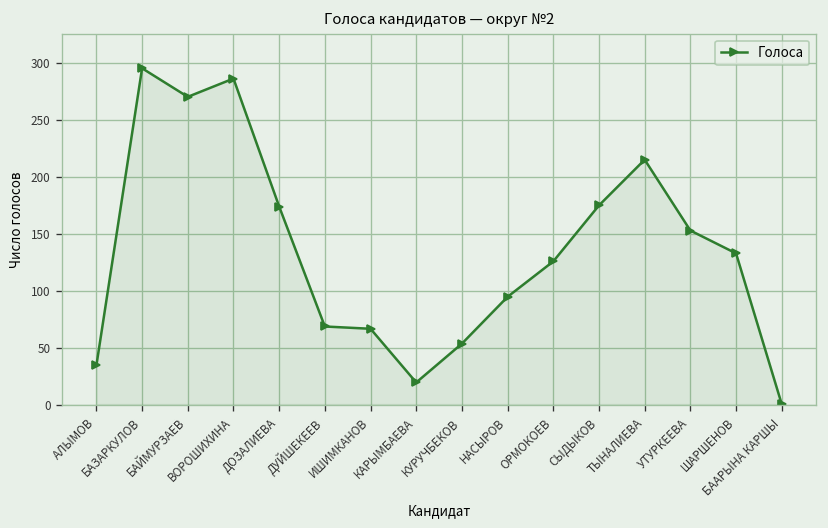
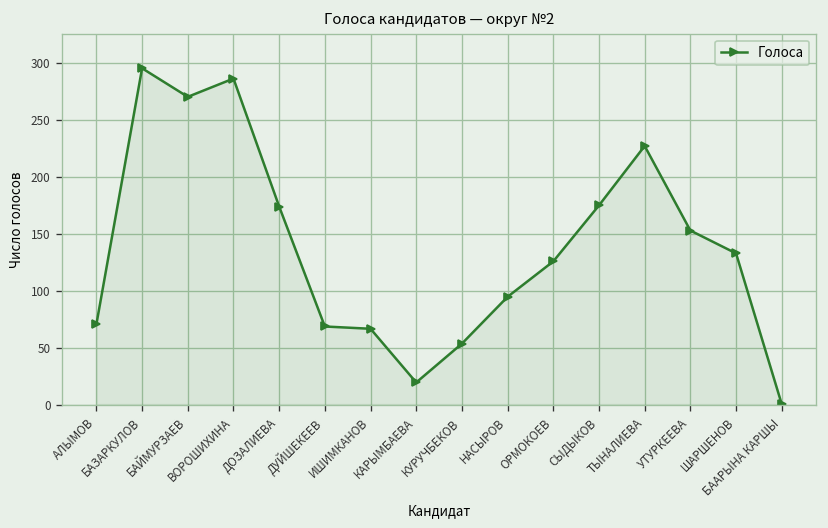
АЛЫМОВ: 40 -> 70
ТЫНАЛИЕВА: 220 -> 230
